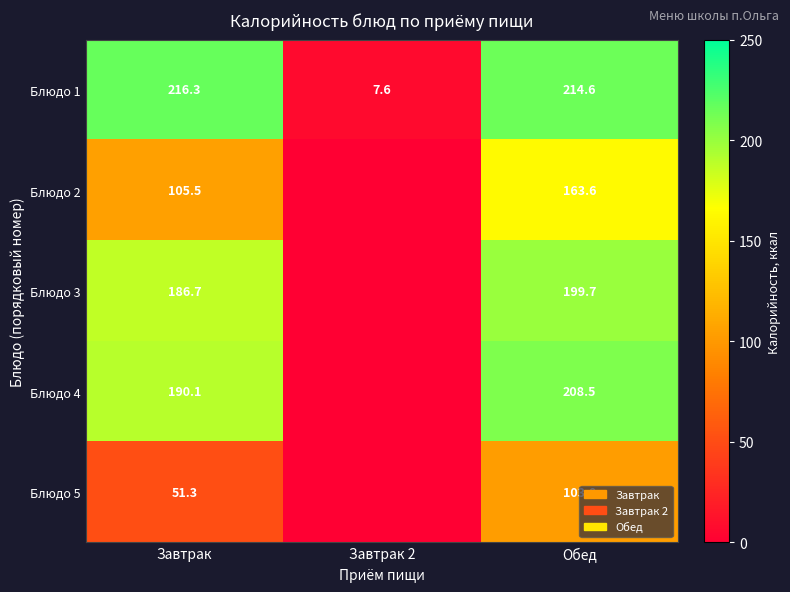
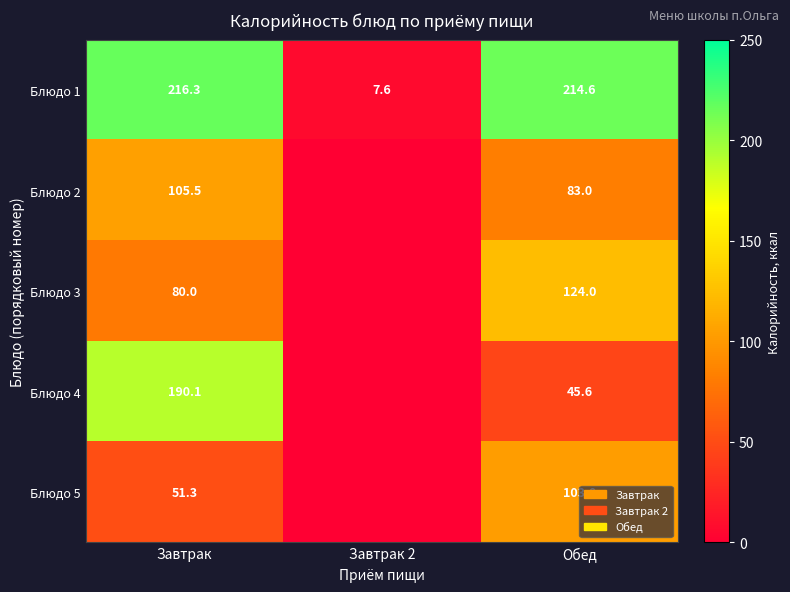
Блюдо 2, Обед: 163.6 -> 83.0
Блюдо 3, Завтрак: 186.7 -> 80.0
Блюдо 3, Обед: 199.7 -> 124.0
Блюдо 4, Обед: 208.5 -> 45.6
